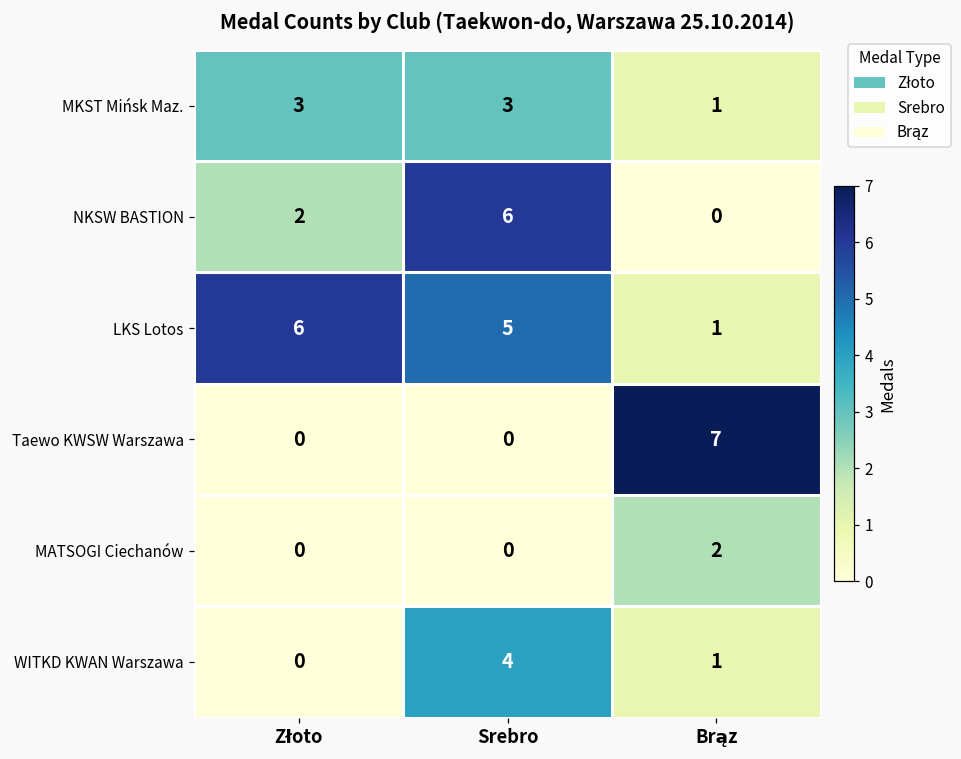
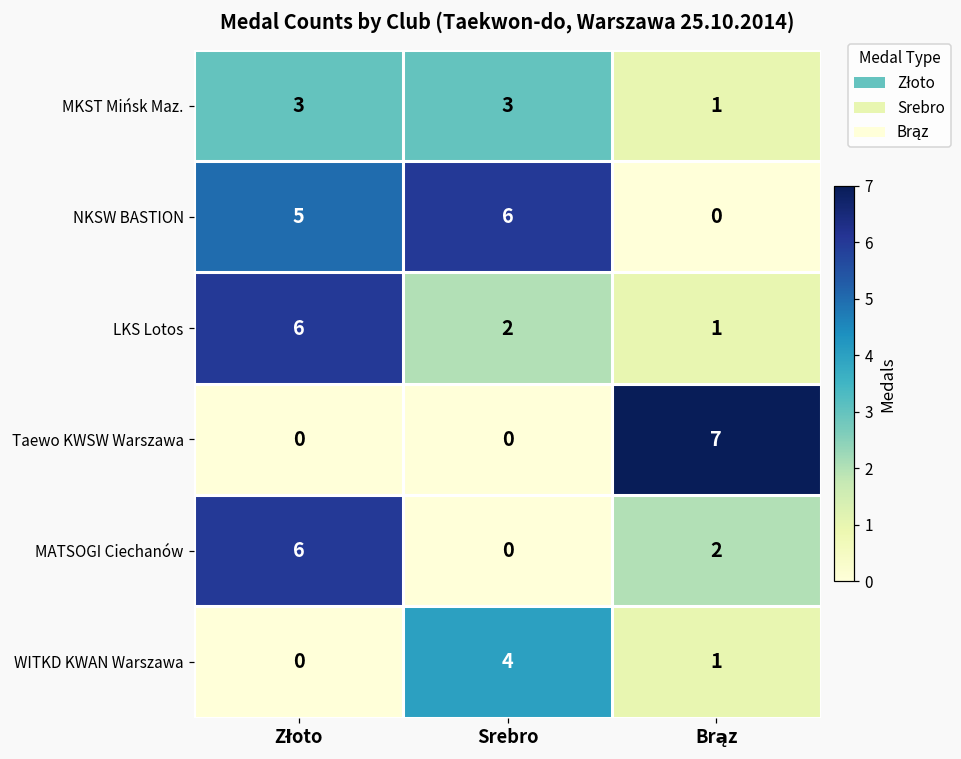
NKSW BASTION, Złoto: 2 -> 5
LKS Lotos, Srebro: 5 -> 2
MATSOGI Ciechanów, Złoto: 0 -> 6
